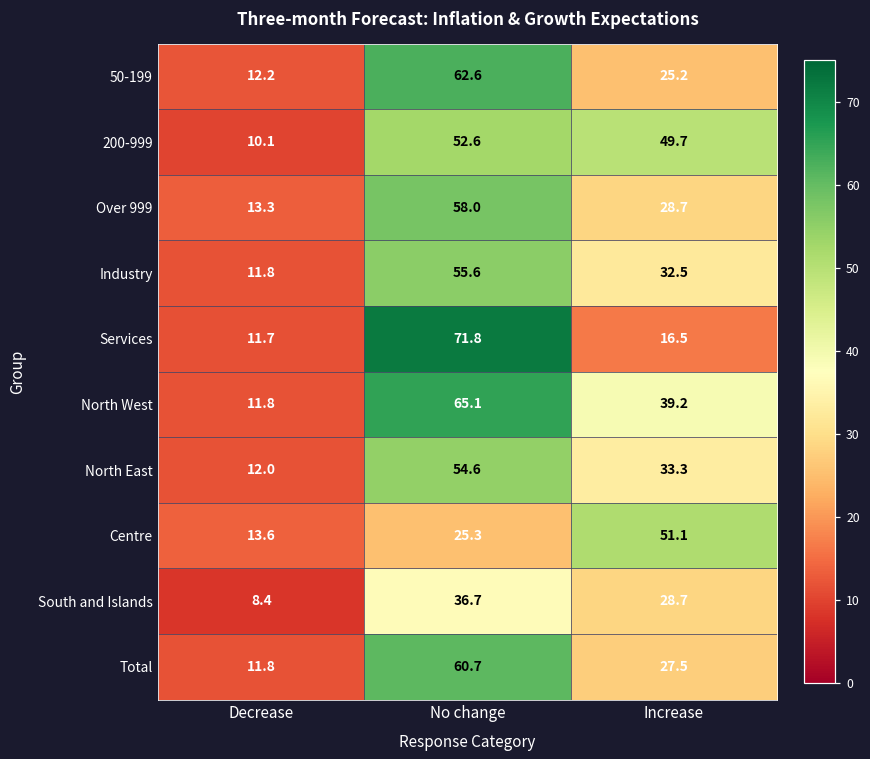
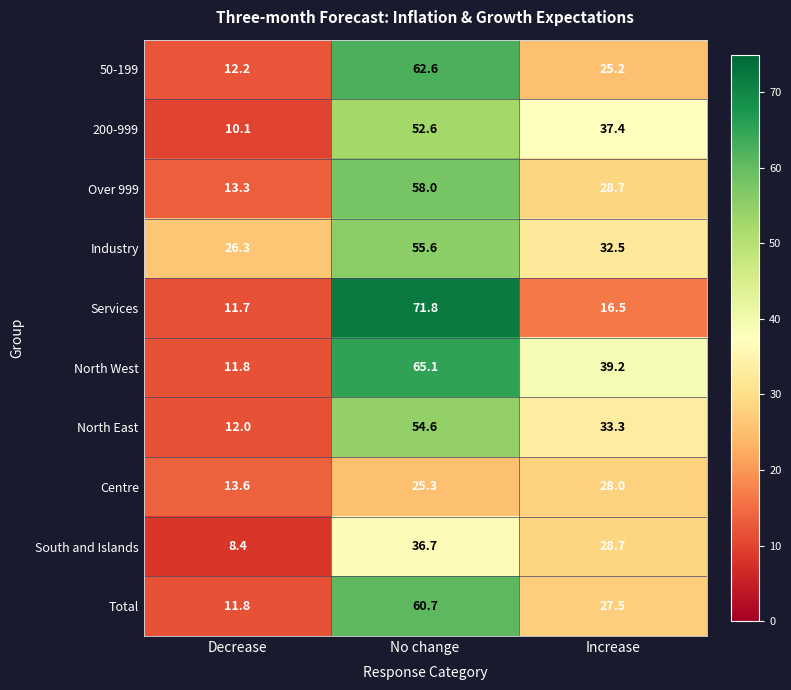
200-999, Increase: 49.7 -> 37.4
Industry, Decrease: 11.8 -> 26.3
Centre, Increase: 51.1 -> 28.0
